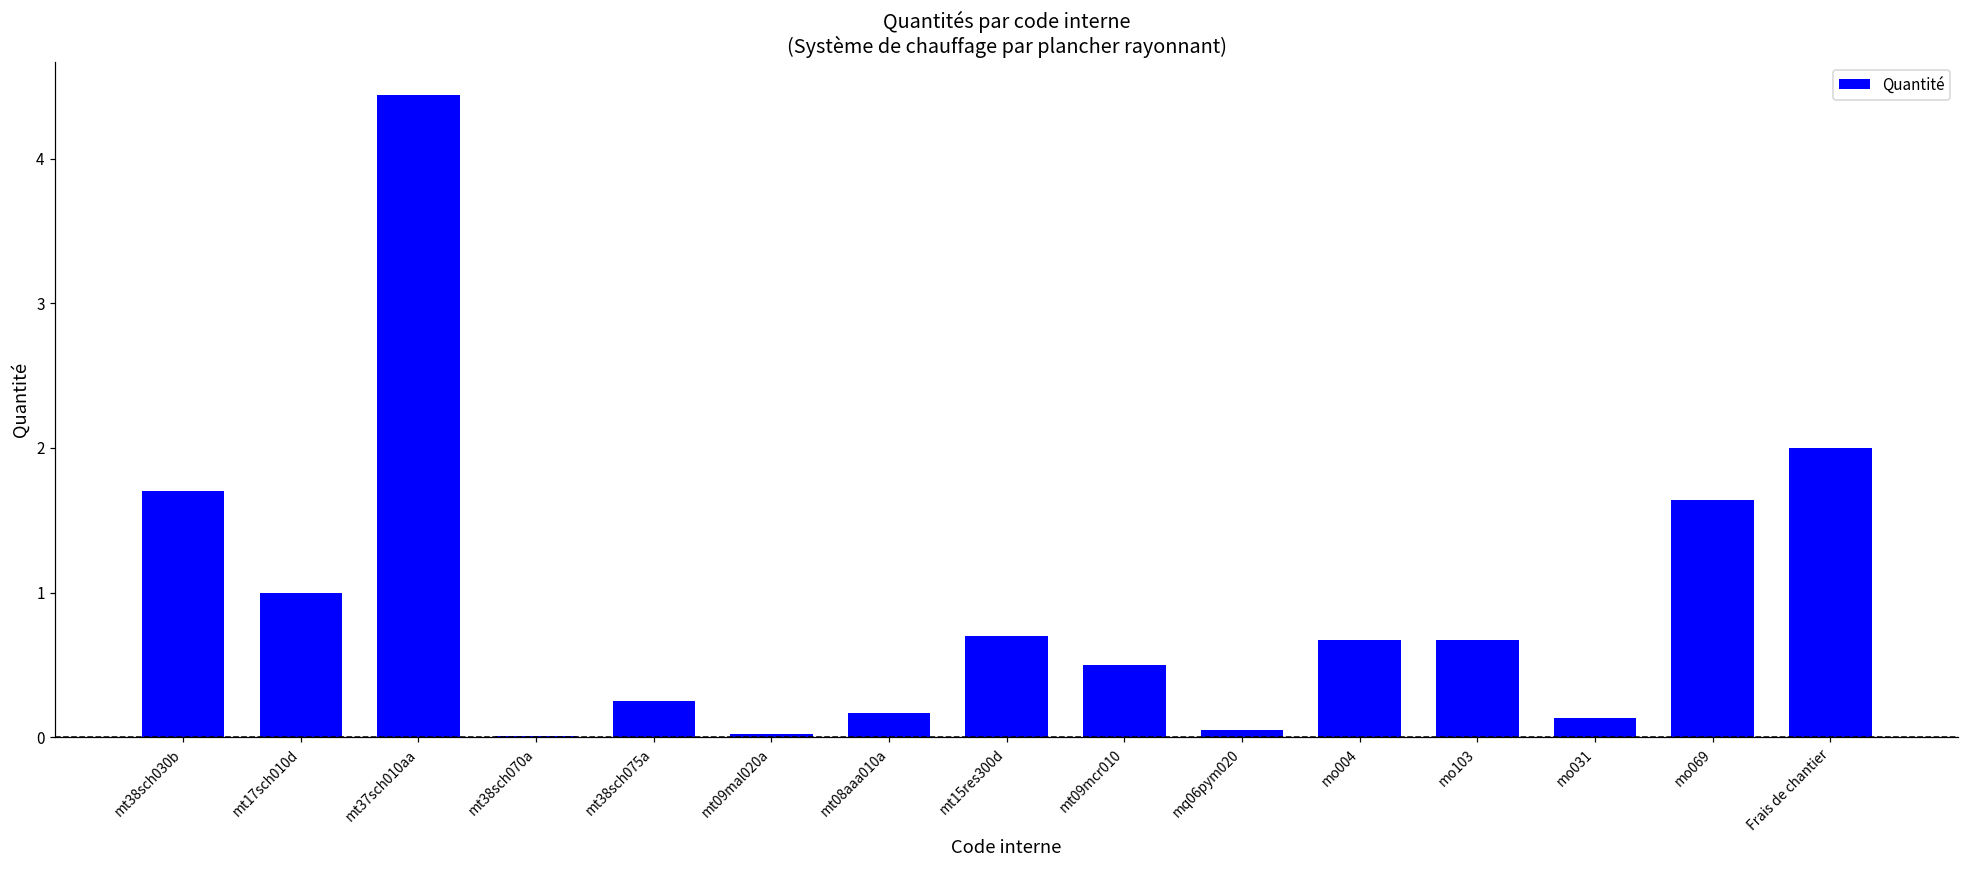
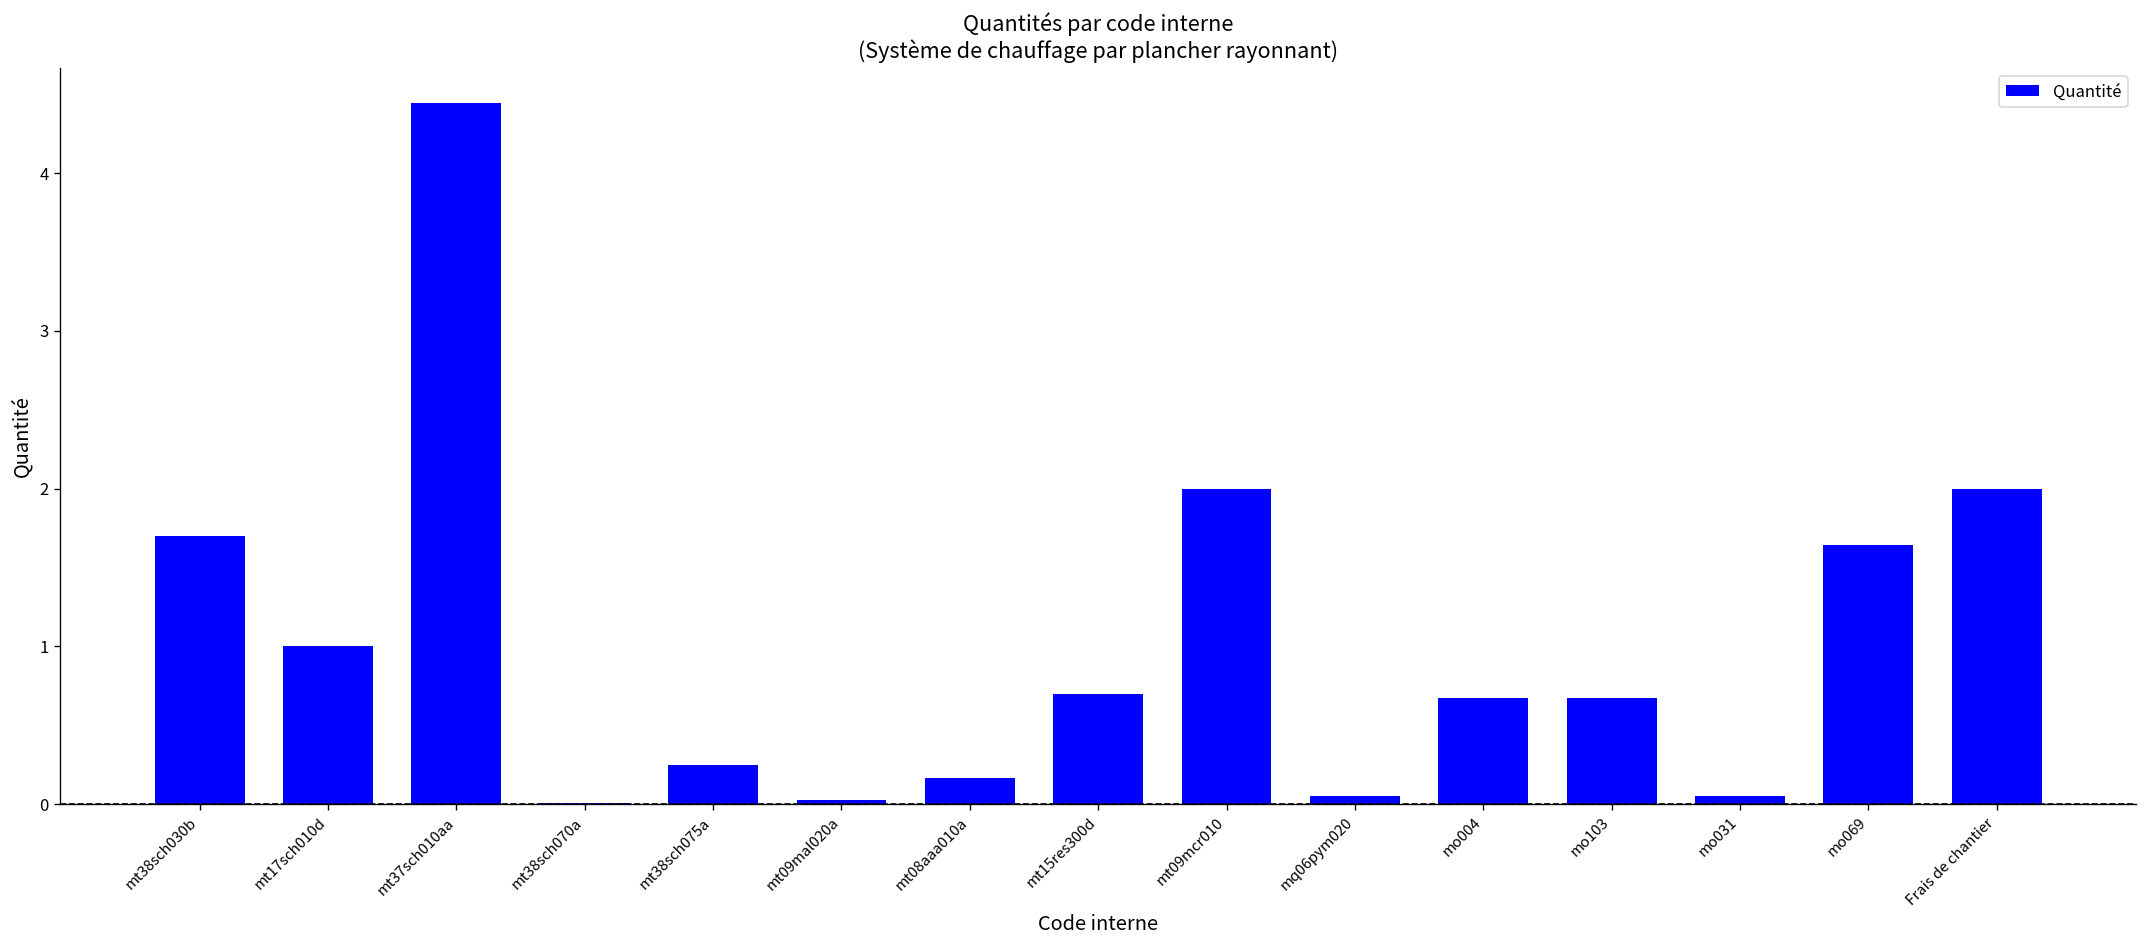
mt09mcr010: 0.5 -> 2.0
mo031: 0.13 -> 0.05
